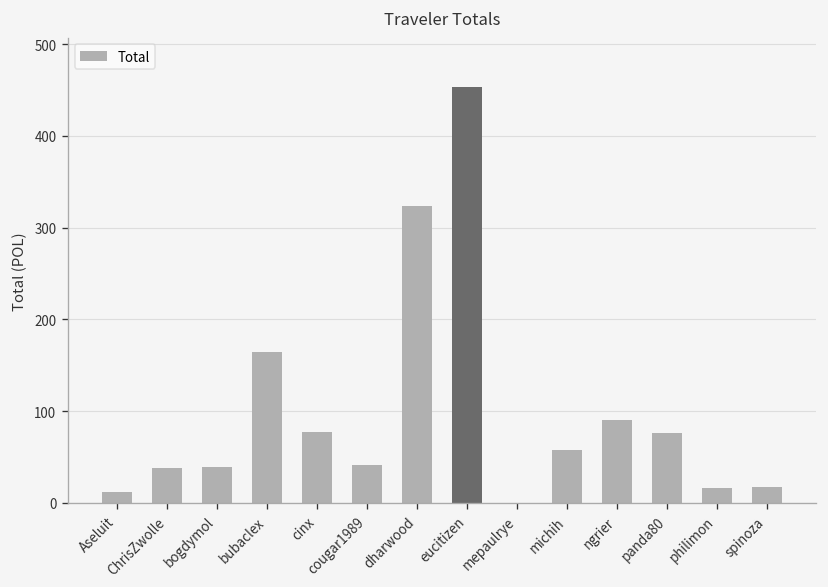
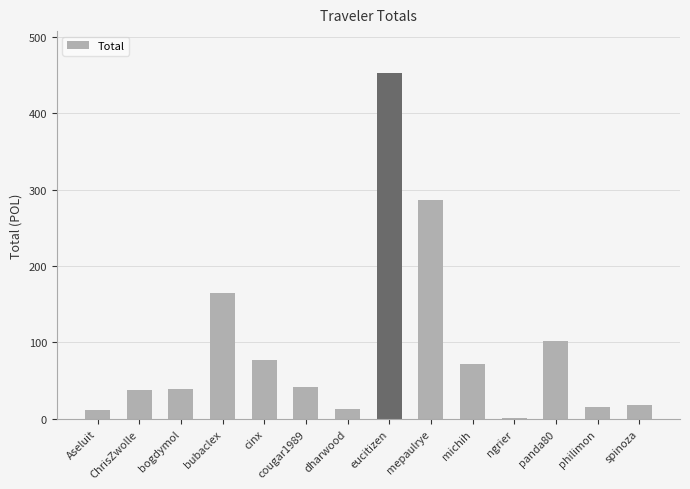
dharwood: 320 -> 10
mepaulrye: 0 -> 290
michih: 60 -> 70
ngrier: 90 -> 0
panda80: 80 -> 100
